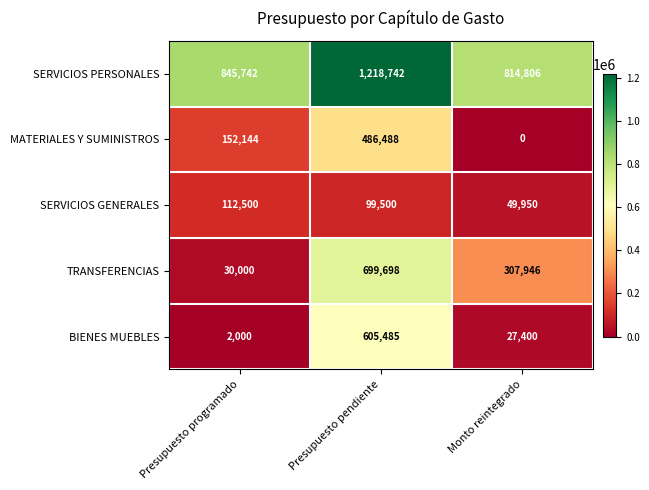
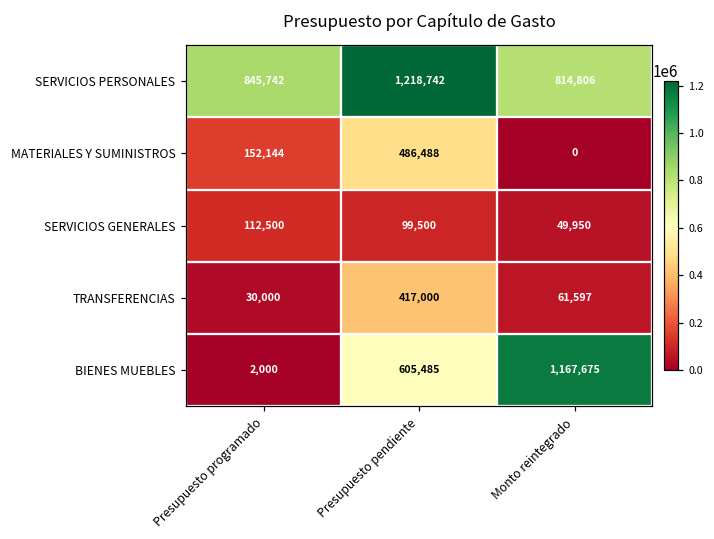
TRANSFERENCIAS, Presupuesto pendiente: 699,698 -> 417,000
TRANSFERENCIAS, Monto reintegrado: 307,946 -> 61,597
BIENES MUEBLES, Monto reintegrado: 27,400 -> 1,167,675
